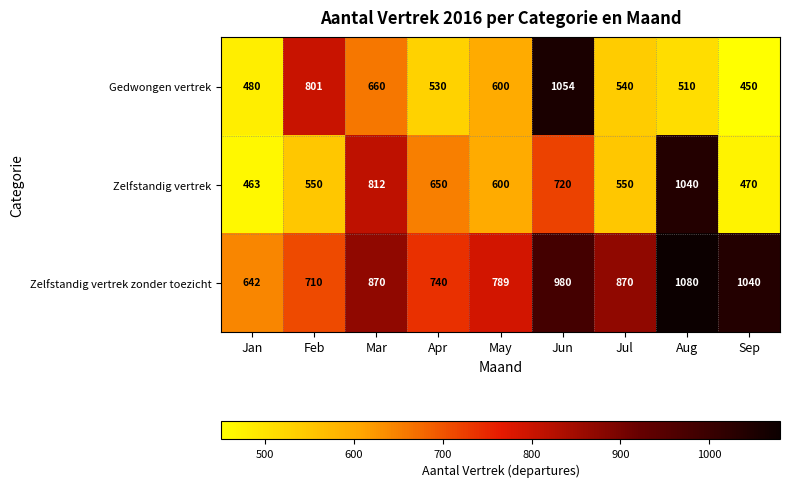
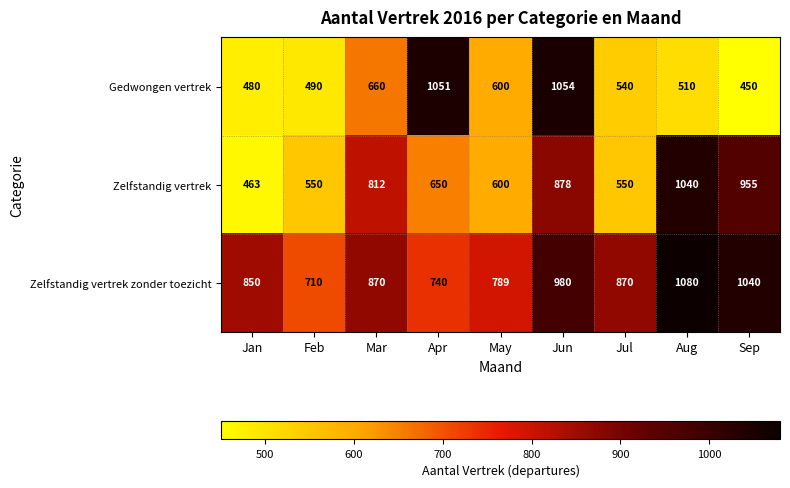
Gedwongen vertrek, Feb: 801 -> 490
Gedwongen vertrek, Apr: 530 -> 1051
Zelfstandig vertrek, Jun: 720 -> 878
Zelfstandig vertrek, Sep: 470 -> 955
Zelfstandig vertrek zonder toezicht, Jan: 642 -> 850
